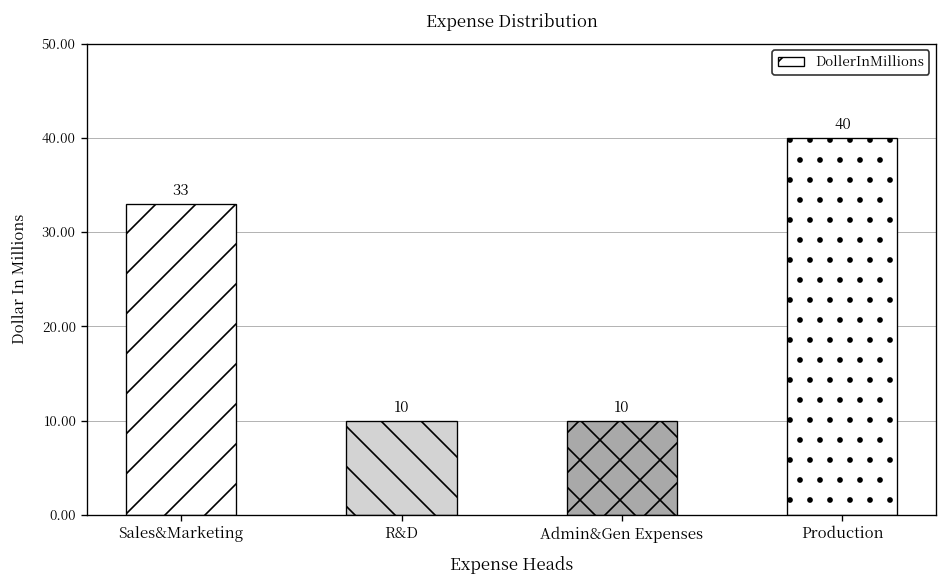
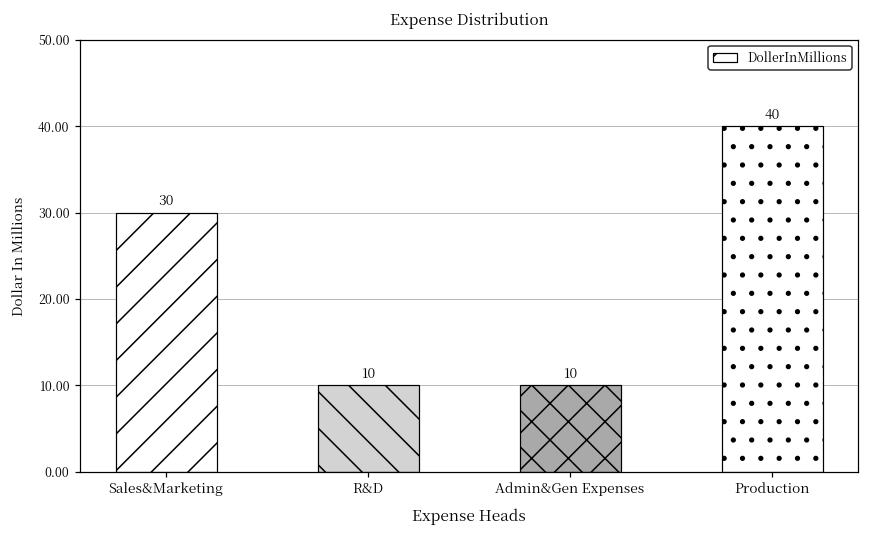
Sales&Marketing: 33 -> 30
